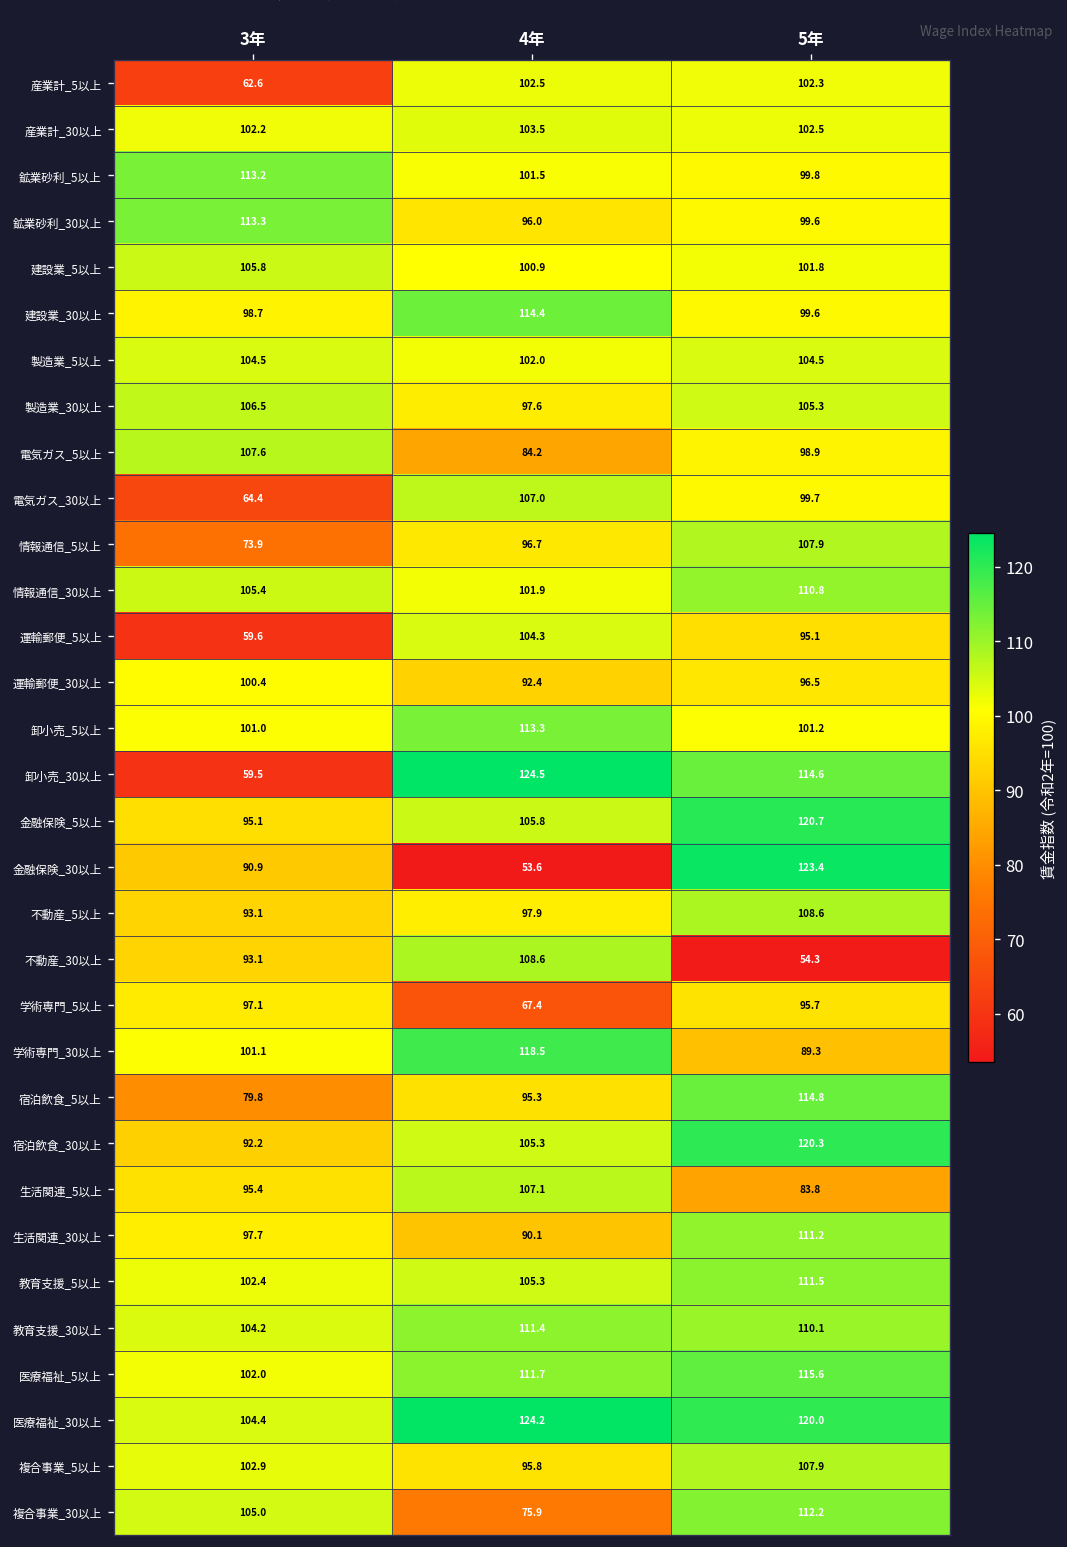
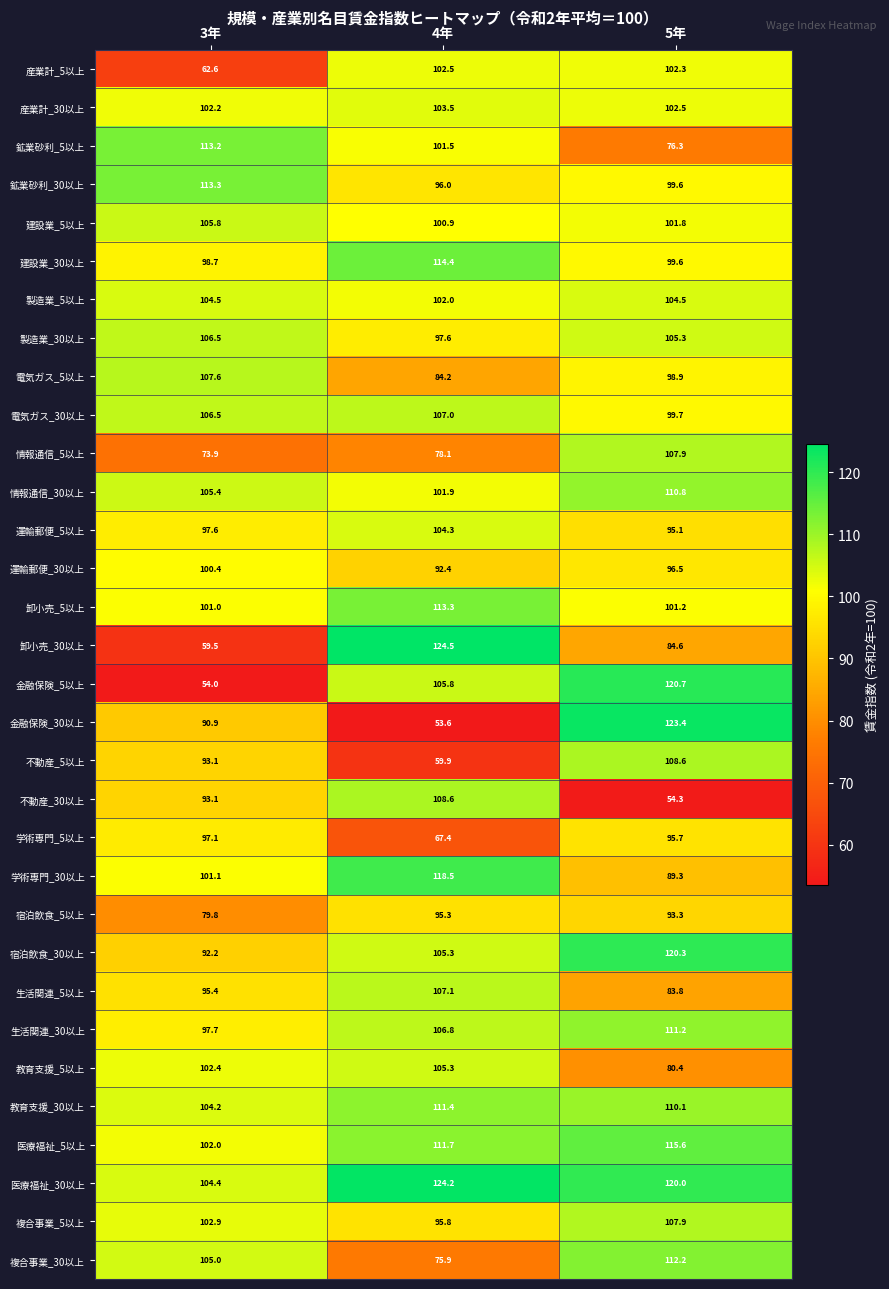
鉱業砂利_5以上, 5年: 99.8 -> 76.3
電気ガス_30以上, 3年: 64.4 -> 106.5
情報通信_5以上, 4年: 96.7 -> 78.1
運輸郵便_5以上, 3年: 59.6 -> 97.6
卸小売_30以上, 5年: 114.6 -> 84.6
金融保険_5以上, 3年: 95.1 -> 54.0
不動産_5以上, 4年: 97.9 -> 59.9
宿泊飲食_5以上, 5年: 114.8 -> 93.3
生活関連_30以上, 4年: 90.1 -> 106.8
教育支援_5以上, 5年: 111.5 -> 80.4
